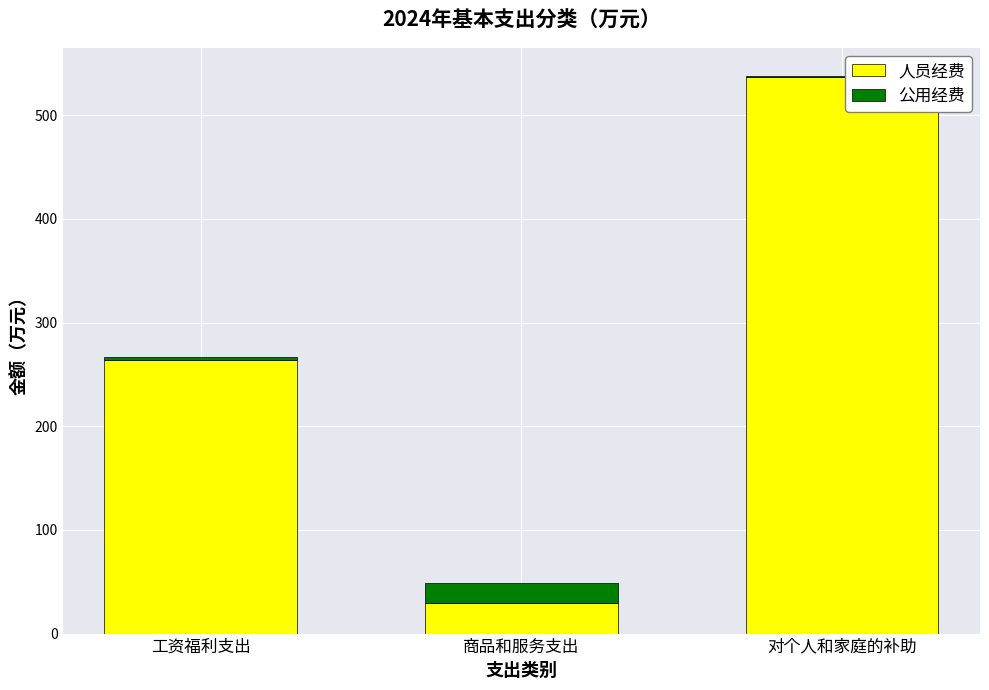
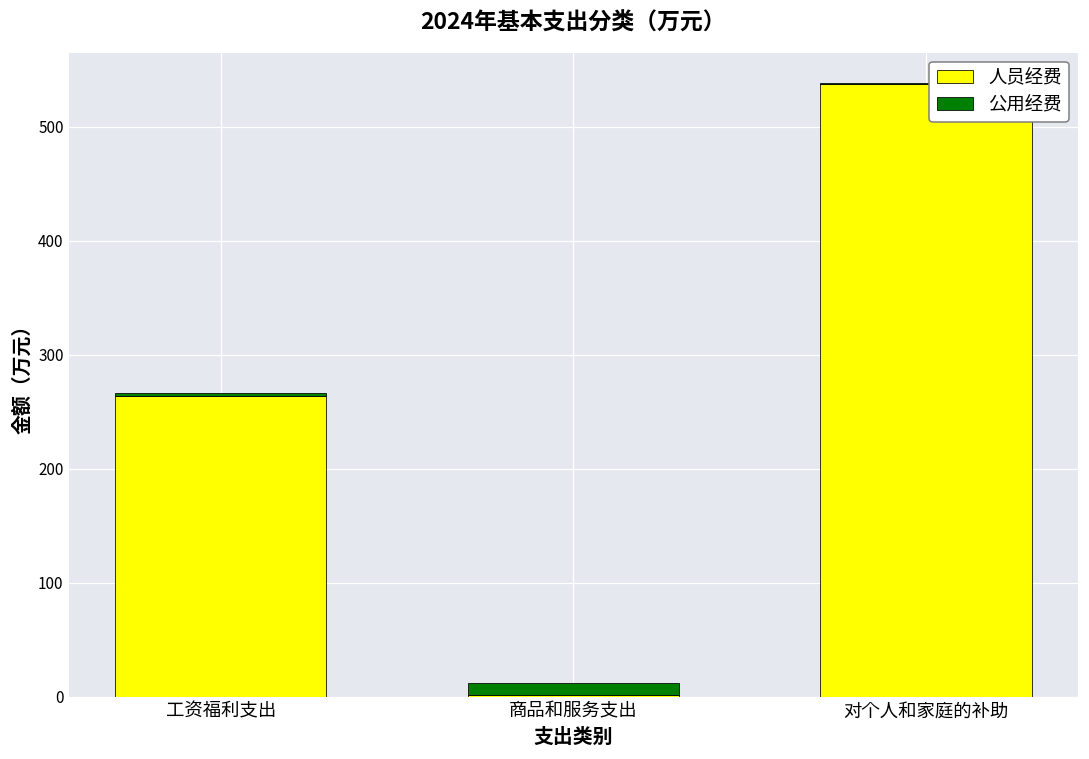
人员经费, 商品和服务支出: 30 -> 1
公用经费, 商品和服务支出: 20 -> 11
